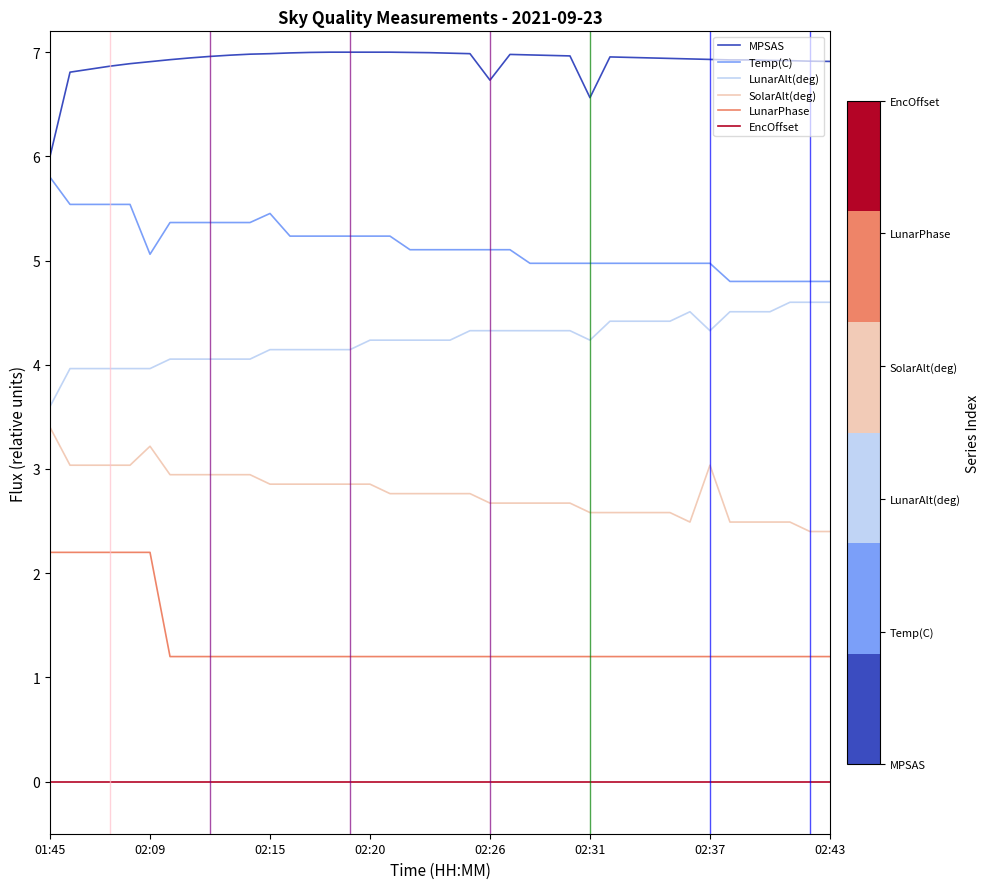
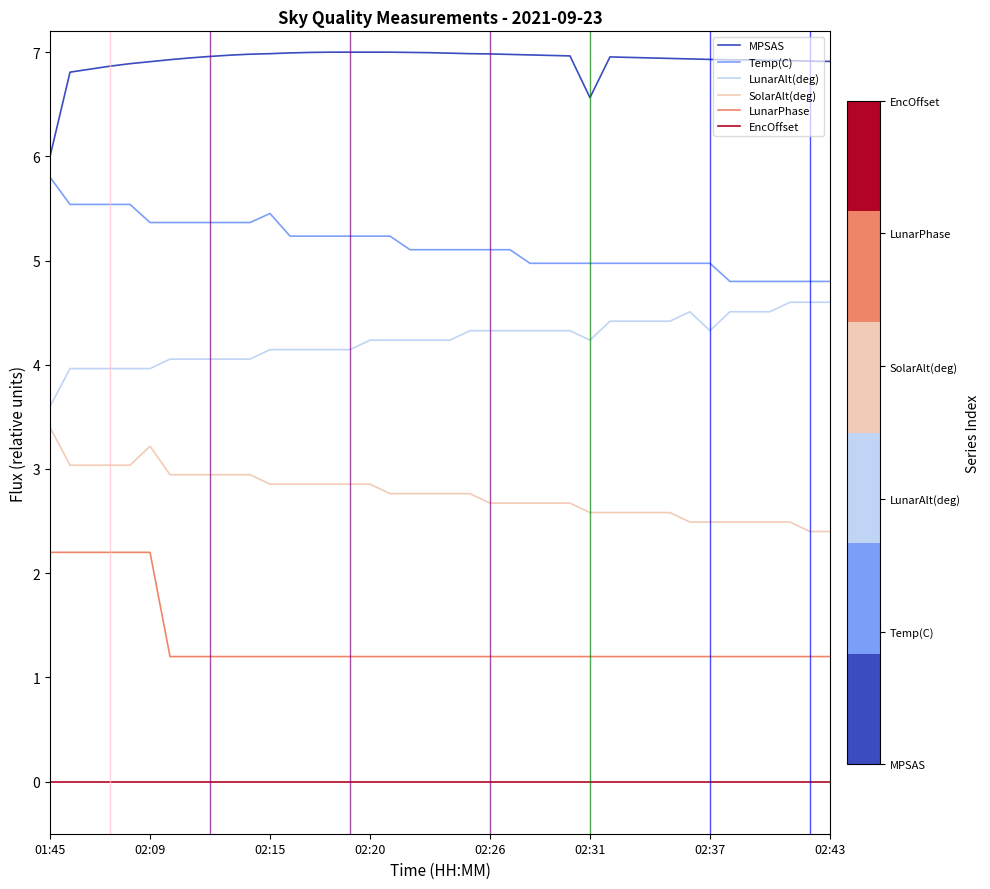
Temp(C), 02:09: 5.06 -> 5.37
MPSAS, 02:26: 6.73 -> 6.98
SolarAlt(deg), 02:37: 3.04 -> 2.49
